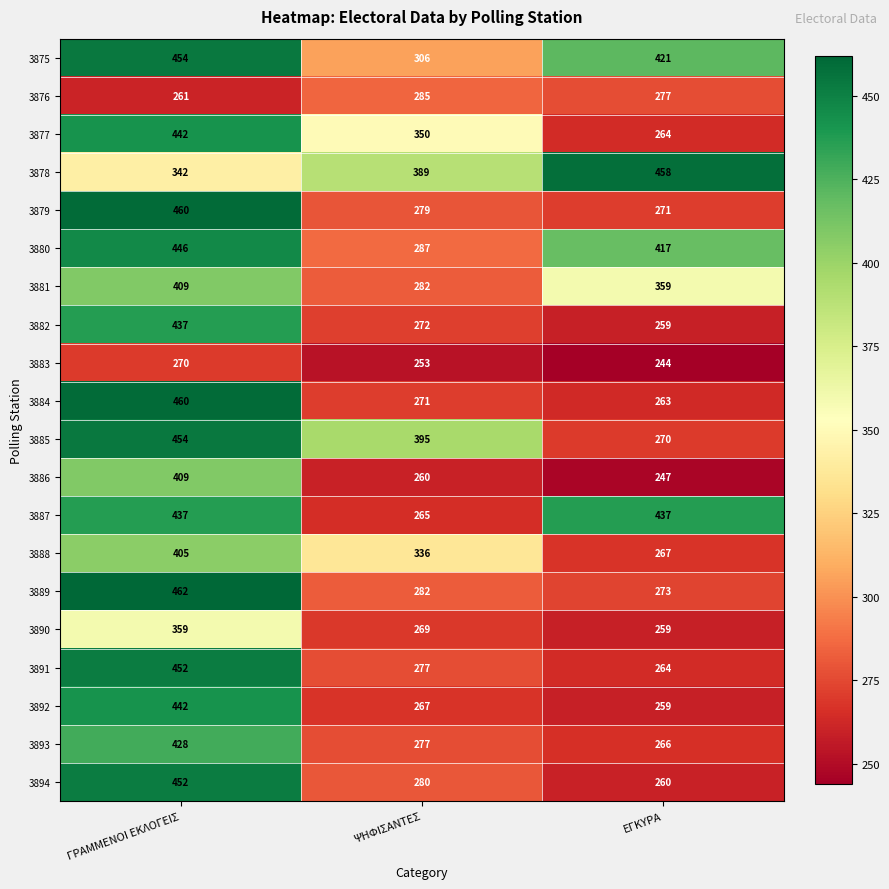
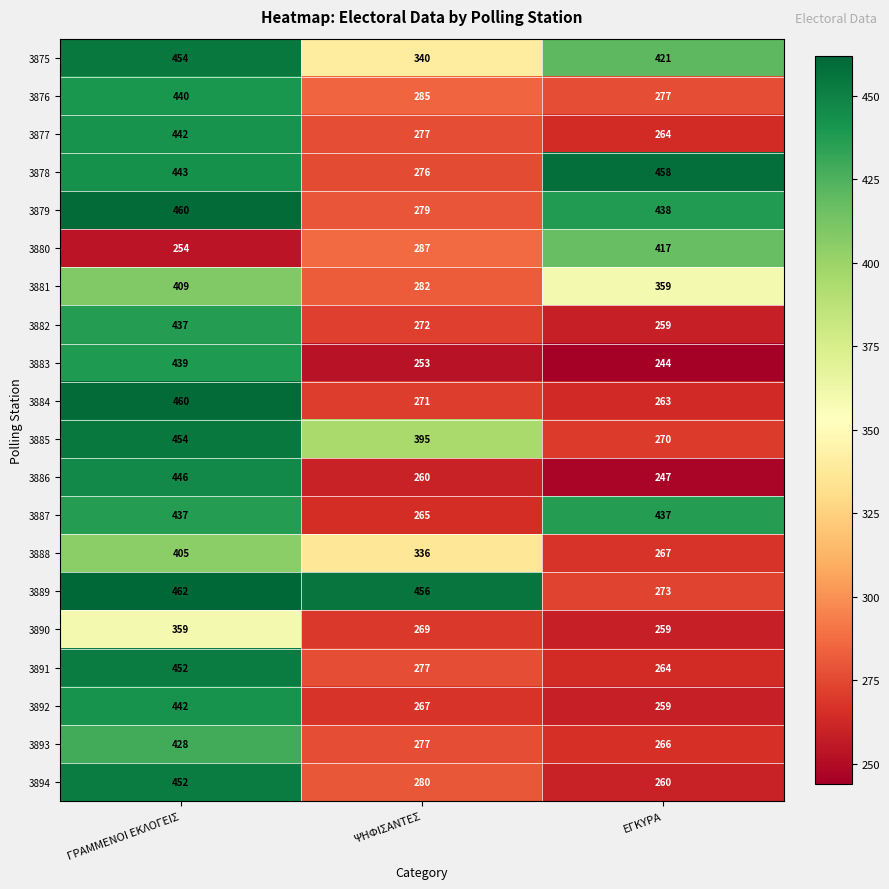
3875, ΨΗΦΙΣΑΝΤΕΣ: 306 -> 340
3876, ΓΡΑΜΜΕΝΟΙ ΕΚΛΟΓΕΙΣ: 261 -> 440
3877, ΨΗΦΙΣΑΝΤΕΣ: 350 -> 277
3878, ΓΡΑΜΜΕΝΟΙ ΕΚΛΟΓΕΙΣ: 342 -> 443
3878, ΨΗΦΙΣΑΝΤΕΣ: 389 -> 276
3879, ΕΓΚΥΡΑ: 271 -> 438
3880, ΓΡΑΜΜΕΝΟΙ ΕΚΛΟΓΕΙΣ: 446 -> 254
3883, ΓΡΑΜΜΕΝΟΙ ΕΚΛΟΓΕΙΣ: 270 -> 439
3886, ΓΡΑΜΜΕΝΟΙ ΕΚΛΟΓΕΙΣ: 409 -> 446
3889, ΨΗΦΙΣΑΝΤΕΣ: 282 -> 456
